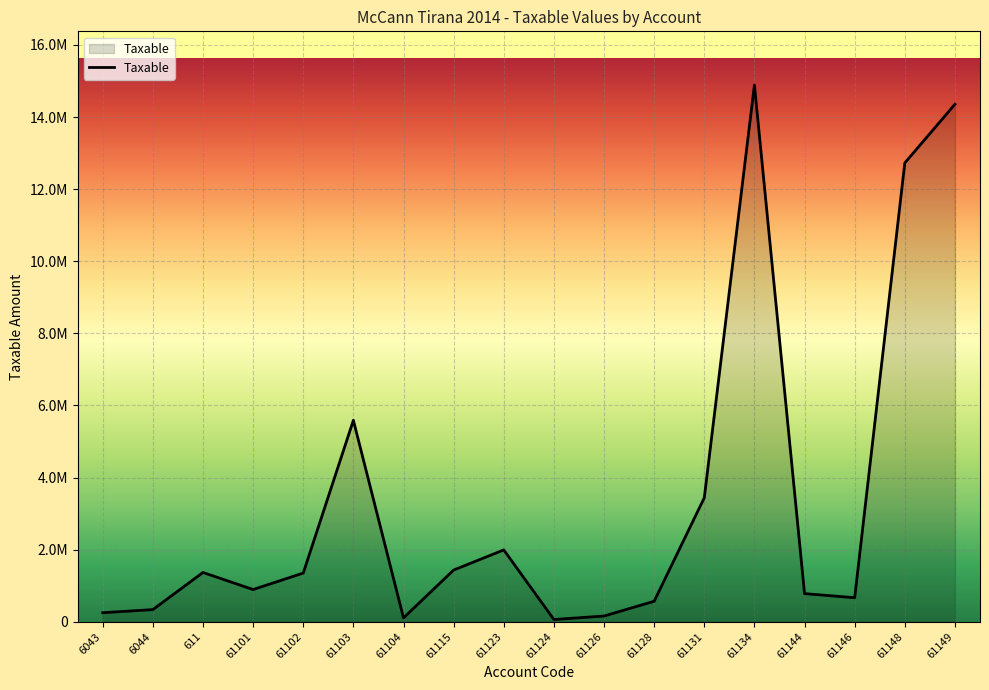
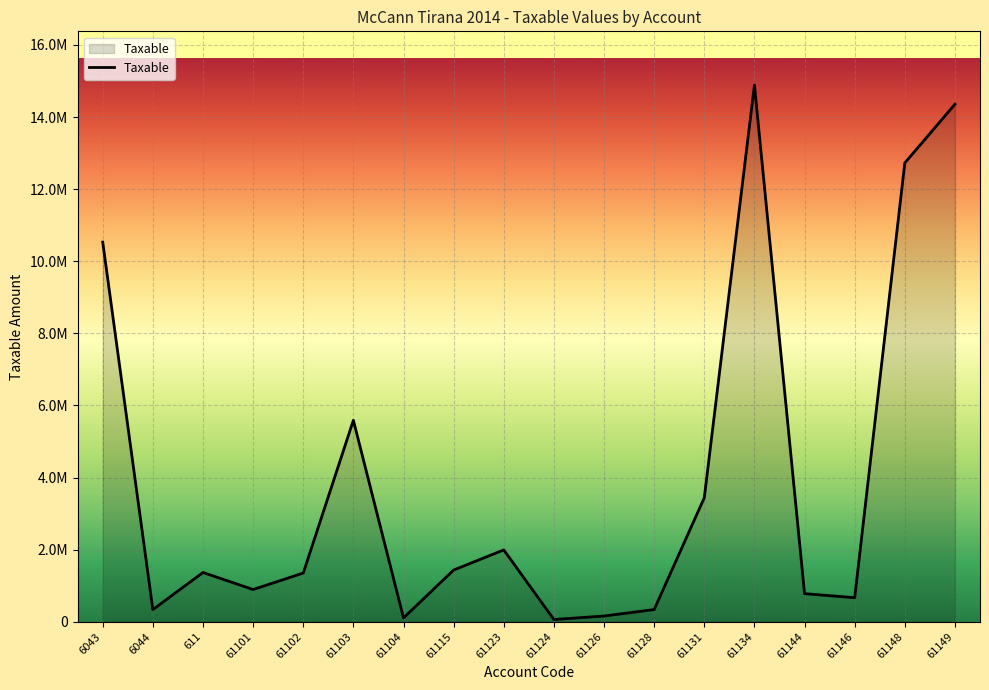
6043: 300000 -> 10500000
61128: 600000 -> 300000
